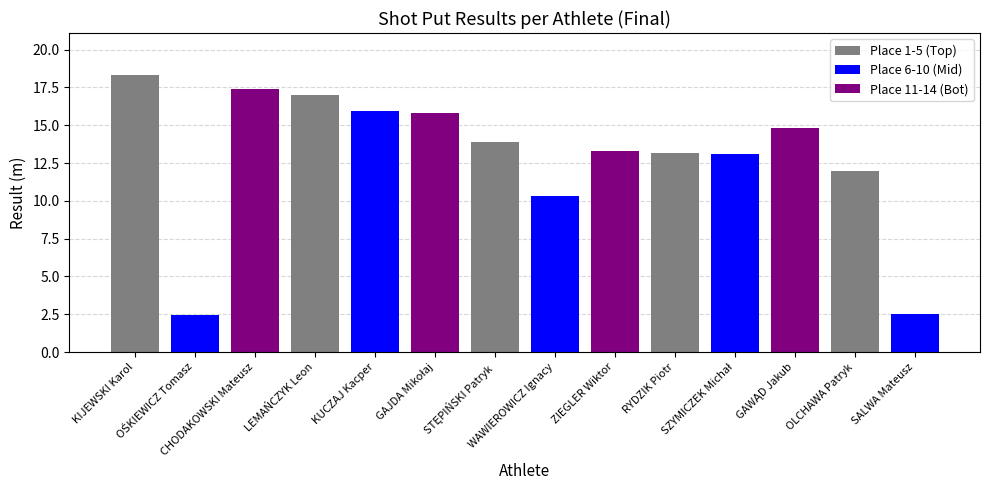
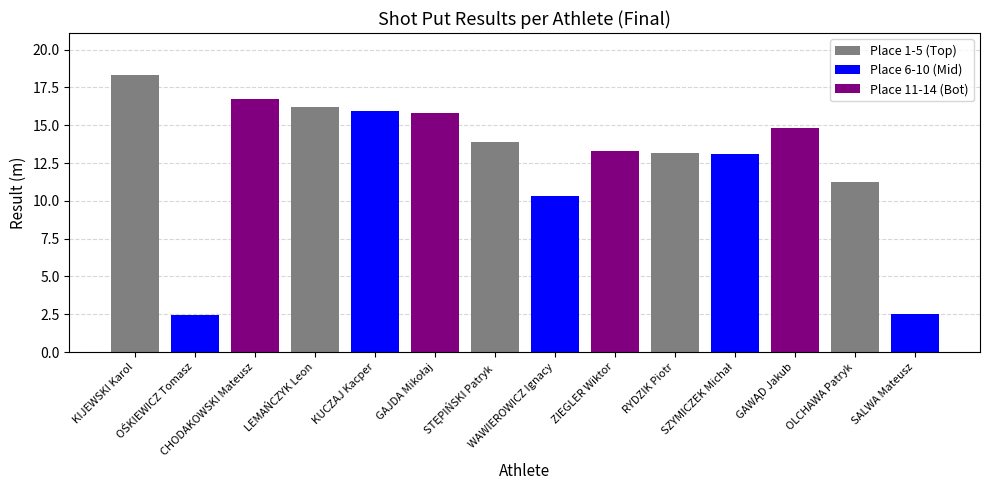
CHODAKOWSKI Mateusz: 17.4 -> 16.7
LEMAŃCZYK Leon: 17.0 -> 16.2
OLCHAWA Patryk: 12.0 -> 11.3
